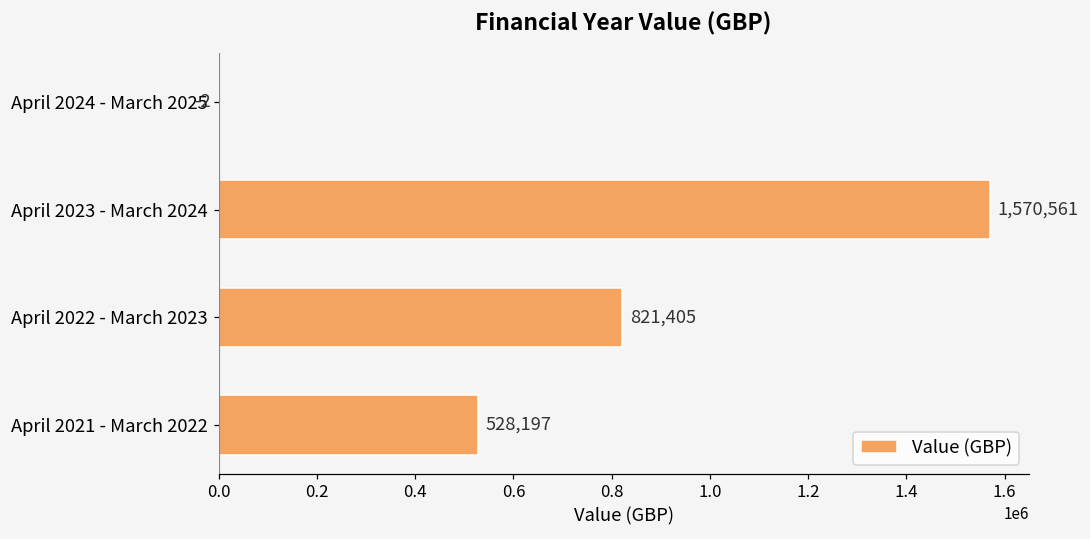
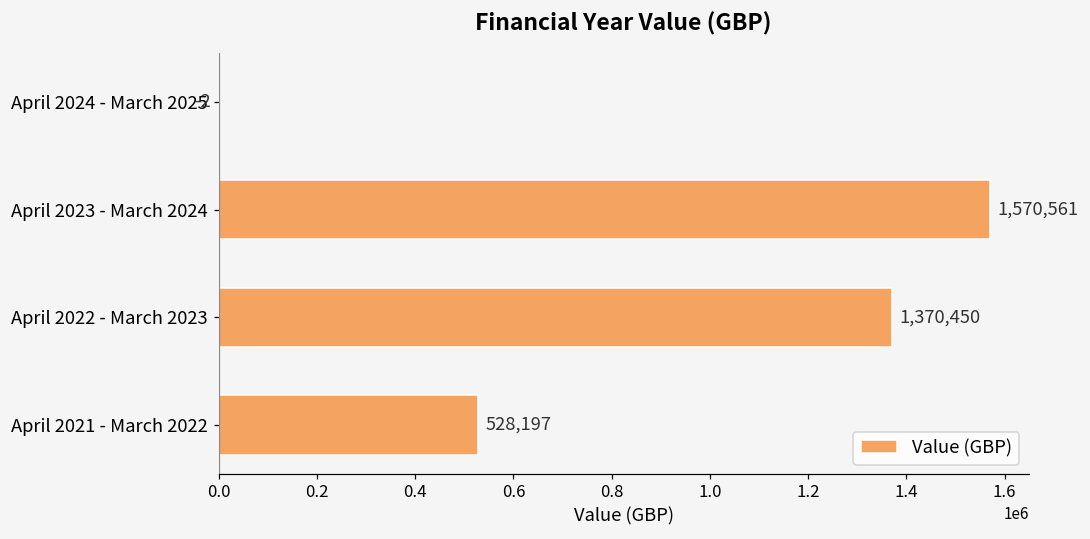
April 2022 - March 2023: 821,405 -> 1,370,450
